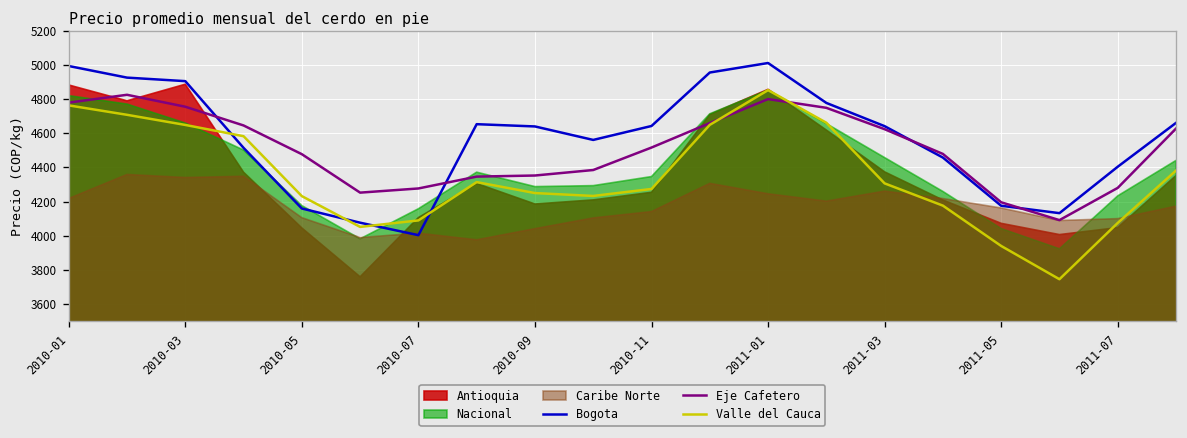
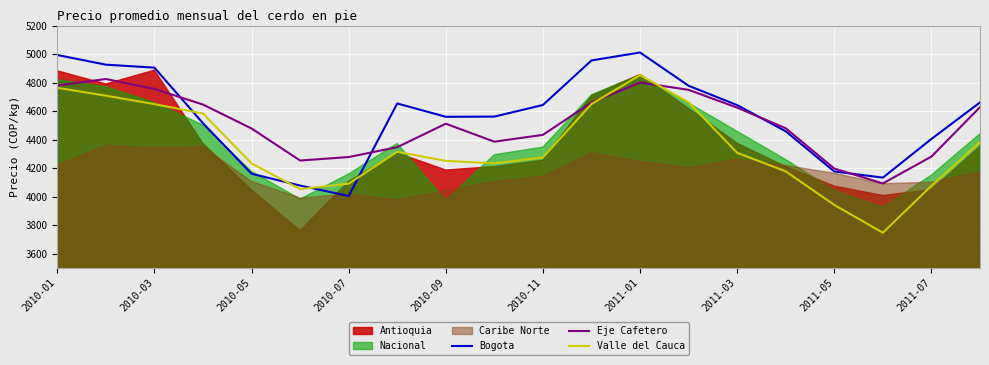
Bogota, 2010-09: 4640 -> 4560
Eje Cafetero, 2010-09: 4350 -> 4510
Nacional, 2010-09: 4290 -> 3970
Eje Cafetero, 2010-11: 4520 -> 4430
Nacional, 2011-07: 4230 -> 4150
